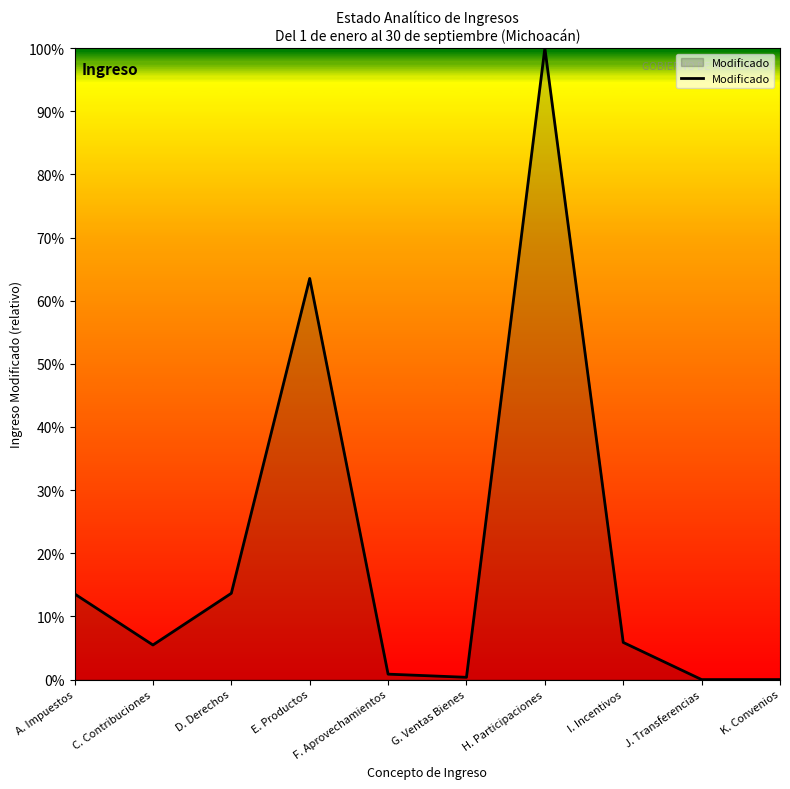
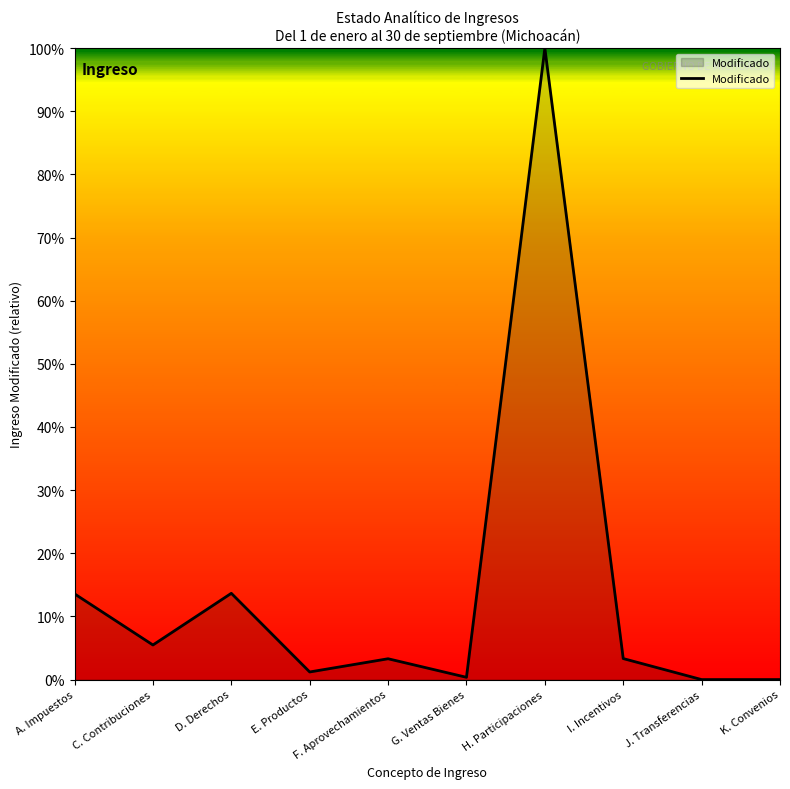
E. Productos: 64% -> 1%
F. Aprovechamientos: 1% -> 3%
I. Incentivos: 6% -> 3%
